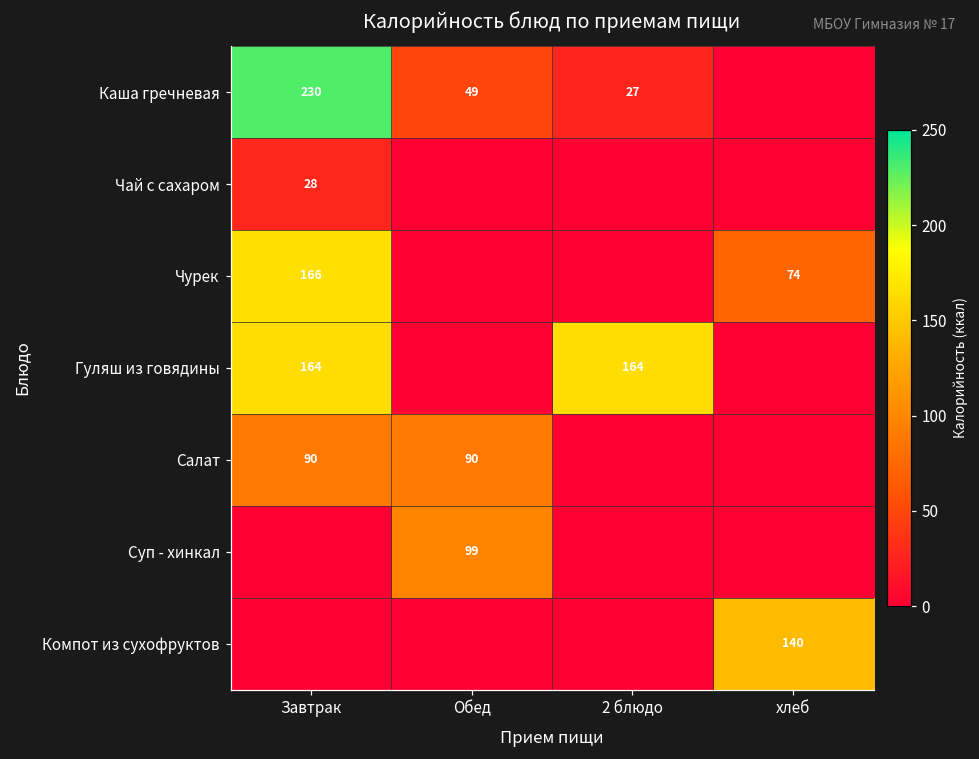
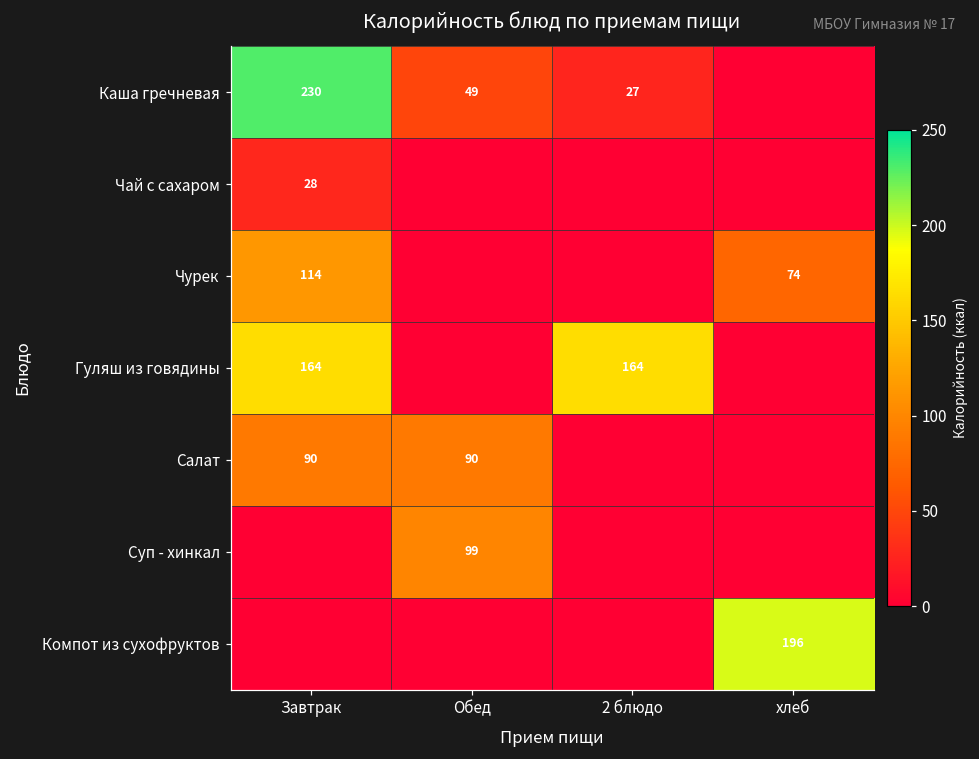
Чурек, Завтрак: 166 -> 114
Компот из сухофруктов, хлеб: 140 -> 196
